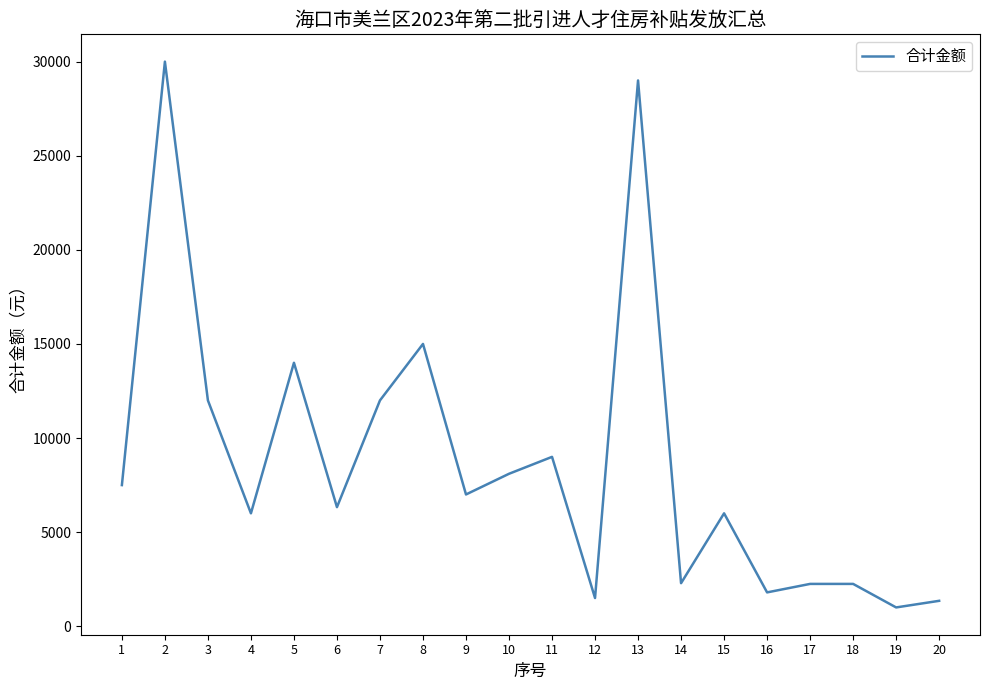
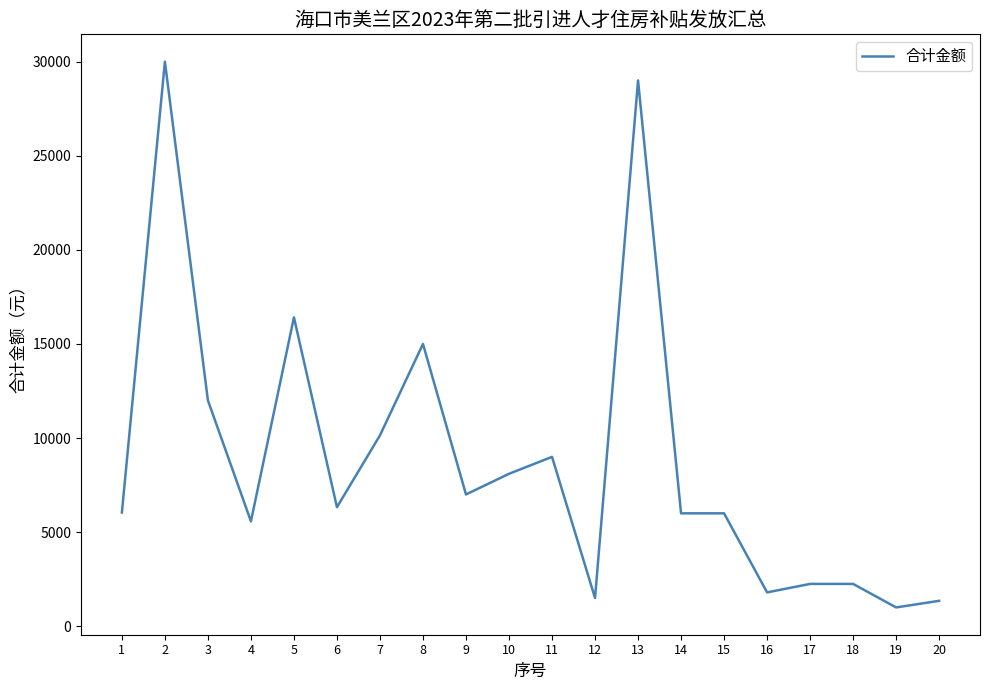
1: 7500 -> 6000
4: 6000 -> 5600
5: 14000 -> 16400
7: 12000 -> 10100
14: 2300 -> 6000
